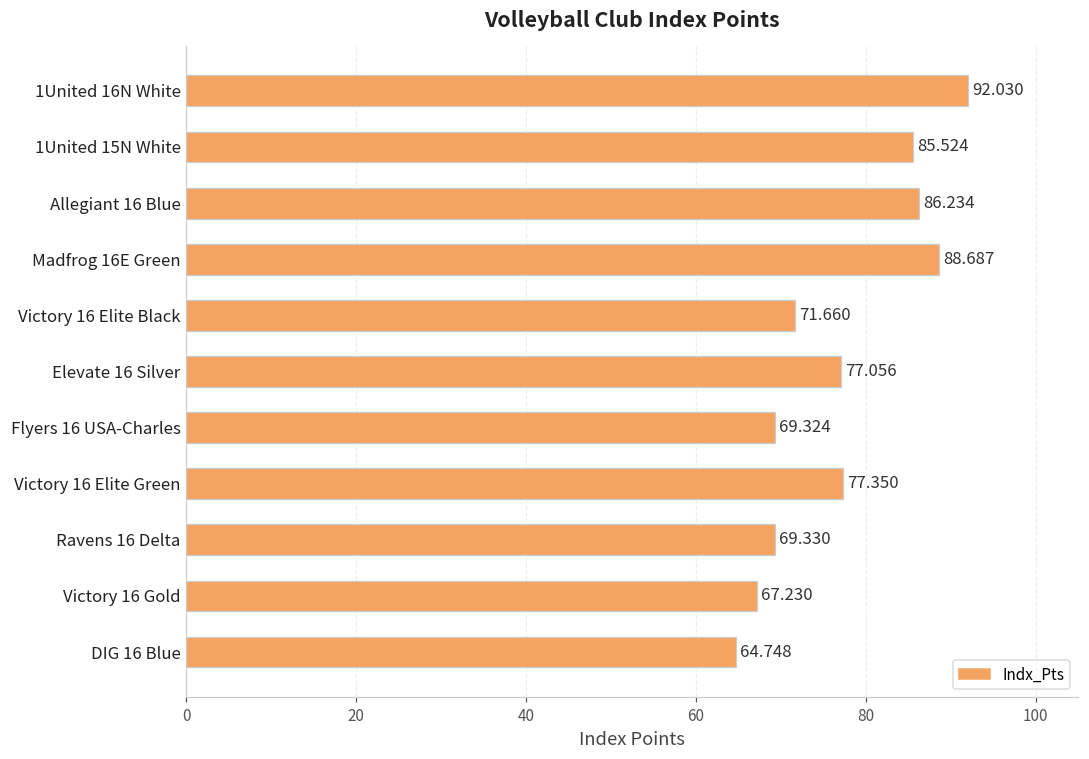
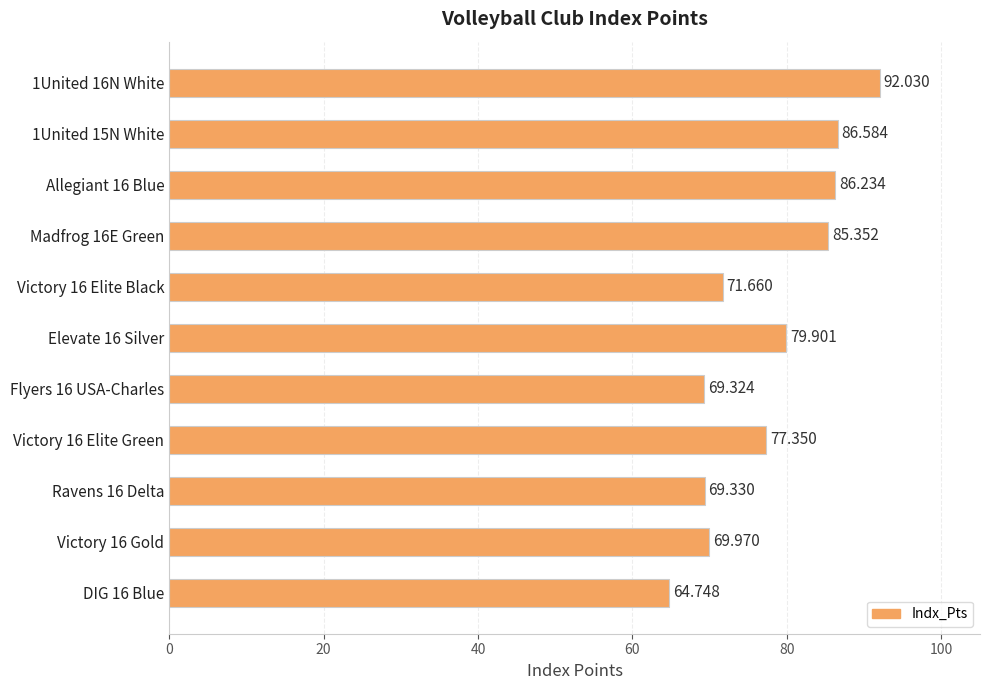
1United 15N White: 85.524 -> 86.584
Madfrog 16E Green: 88.687 -> 85.352
Elevate 16 Silver: 77.056 -> 79.901
Victory 16 Gold: 67.230 -> 69.970
